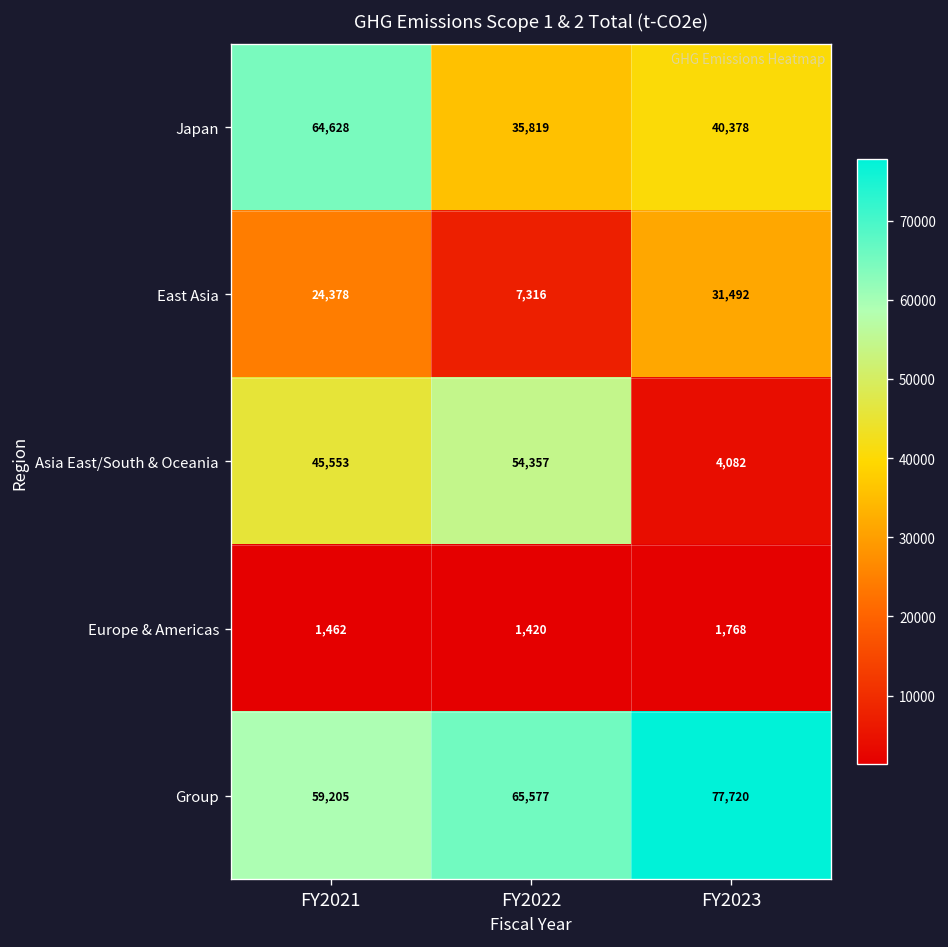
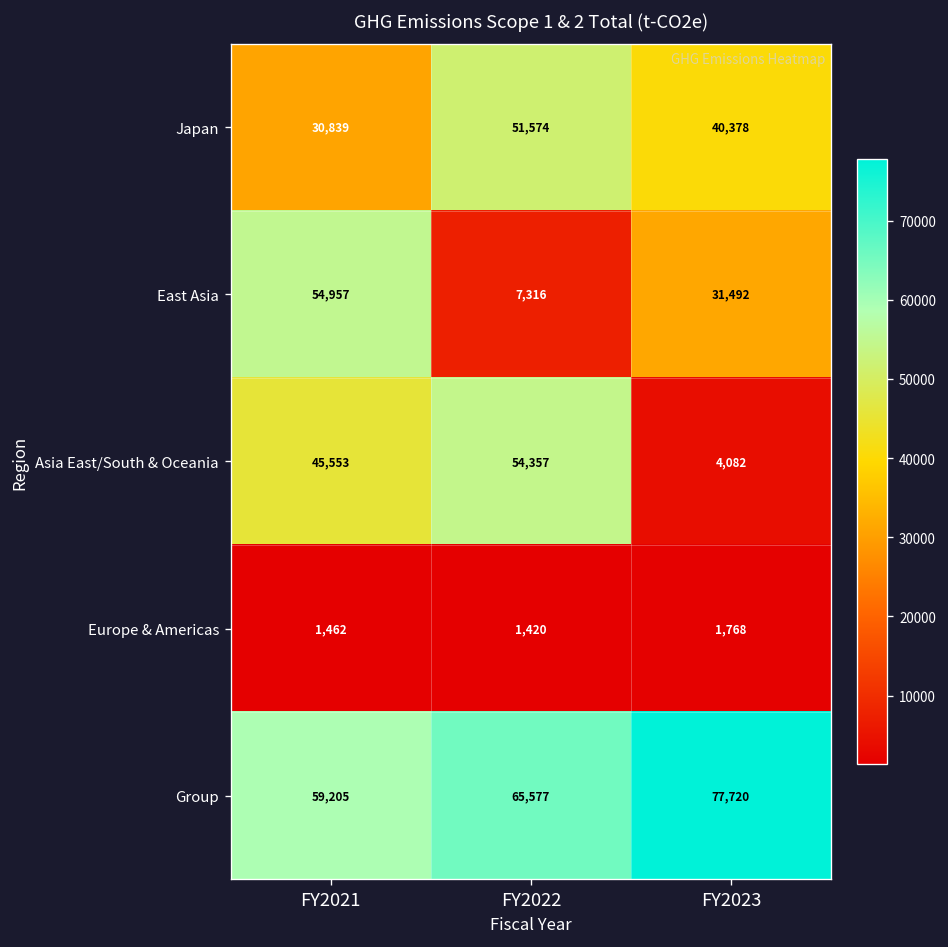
Japan, FY2021: 64,628 -> 30,839
Japan, FY2022: 35,819 -> 51,574
East Asia, FY2021: 24,378 -> 54,957
